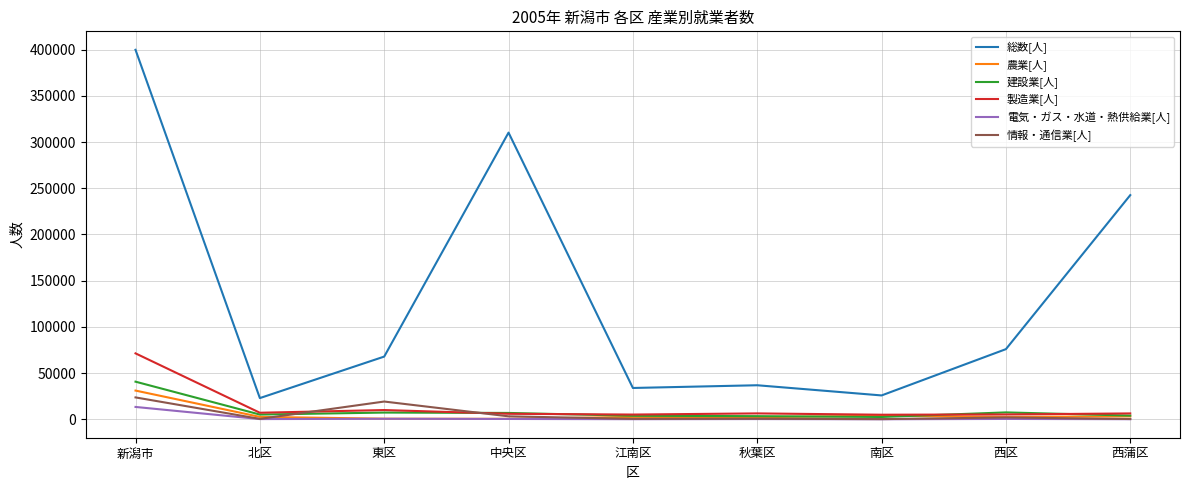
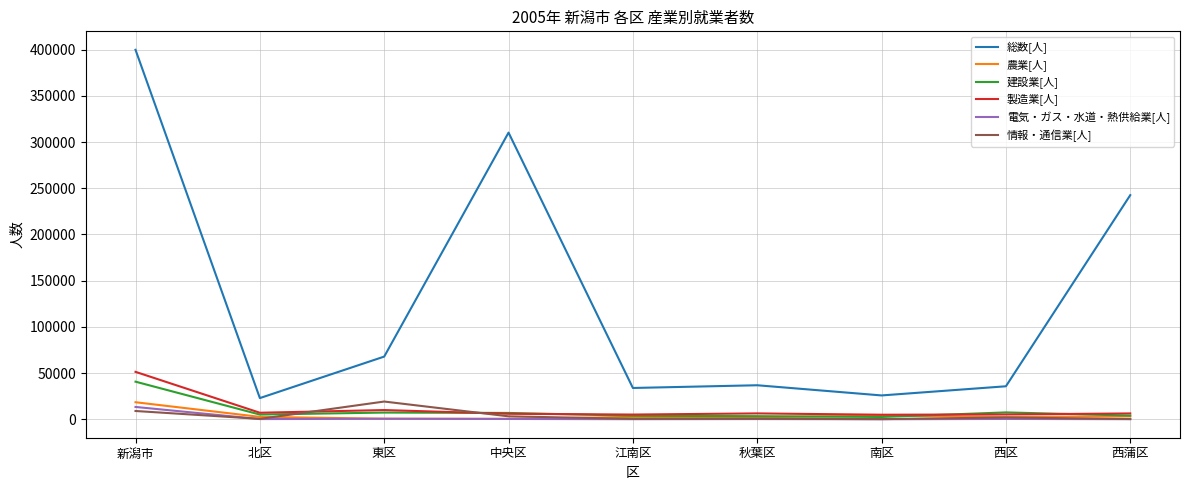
農業[人], 新潟市: 30000 -> 20000
製造業[人], 新潟市: 70000 -> 50000
情報・通信業[人], 新潟市: 20000 -> 10000
総数[人], 西区: 80000 -> 40000
